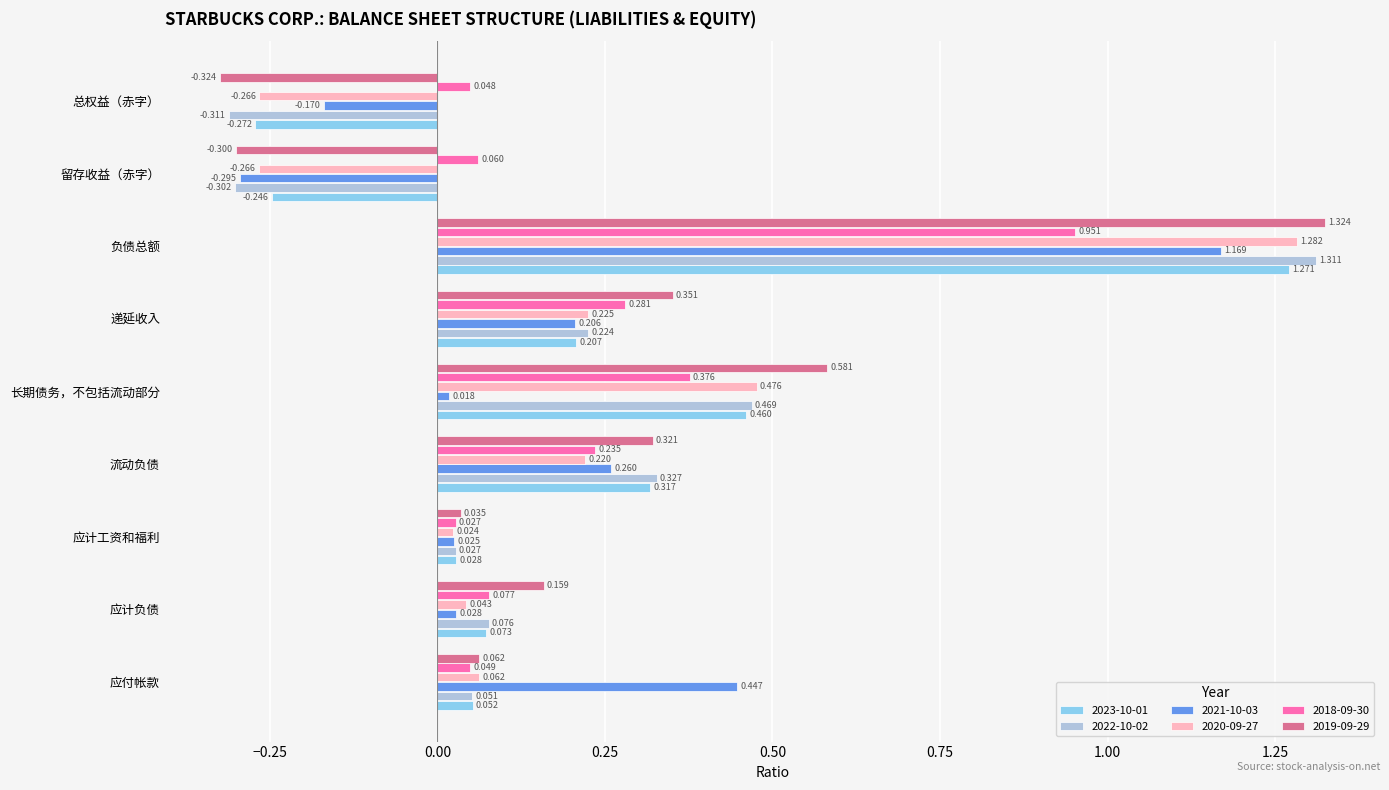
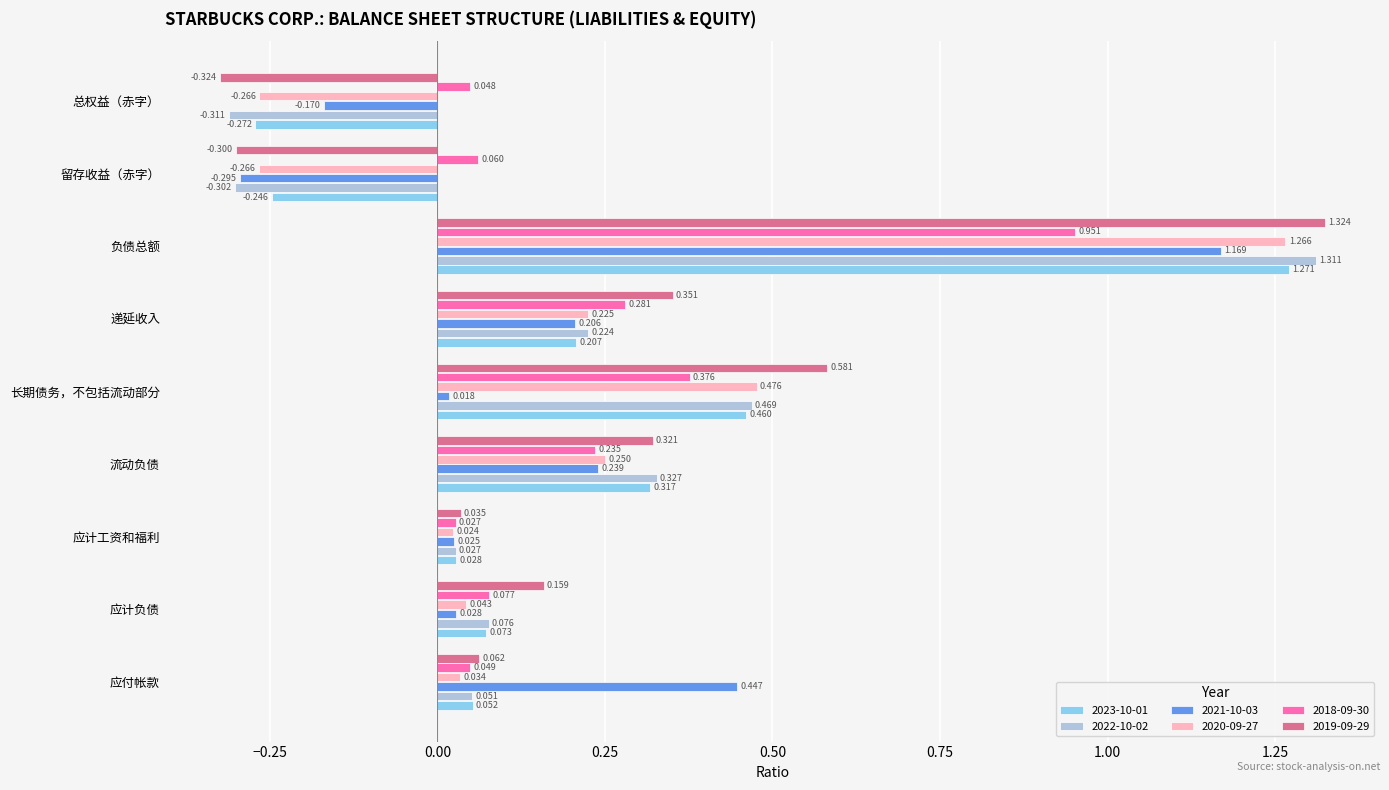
2020-09-27, 负债总额: 1.282 -> 1.266
2020-09-27, 流动负债: 0.220 -> 0.250
2021-10-03, 流动负债: 0.260 -> 0.239
2020-09-27, 应付帐款: 0.062 -> 0.034
